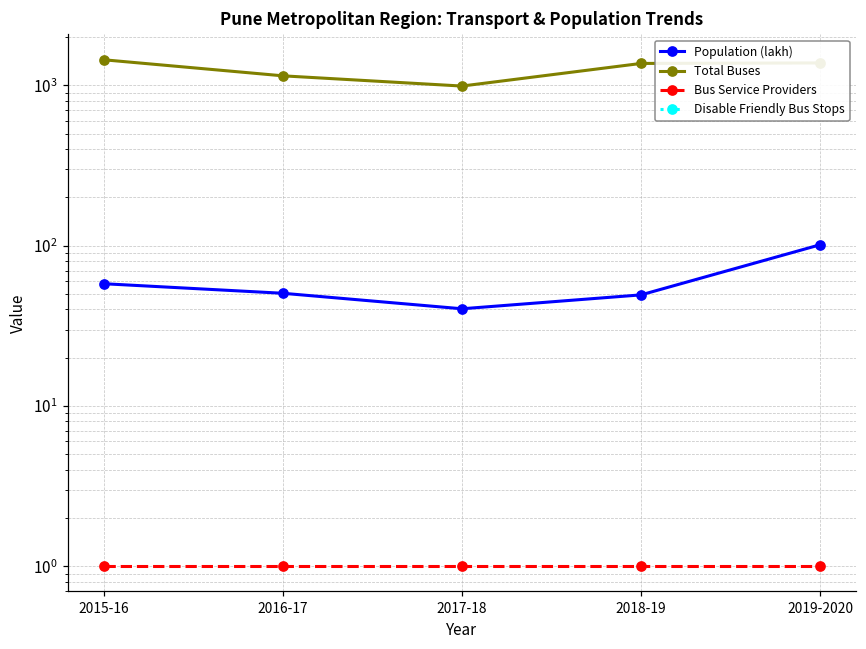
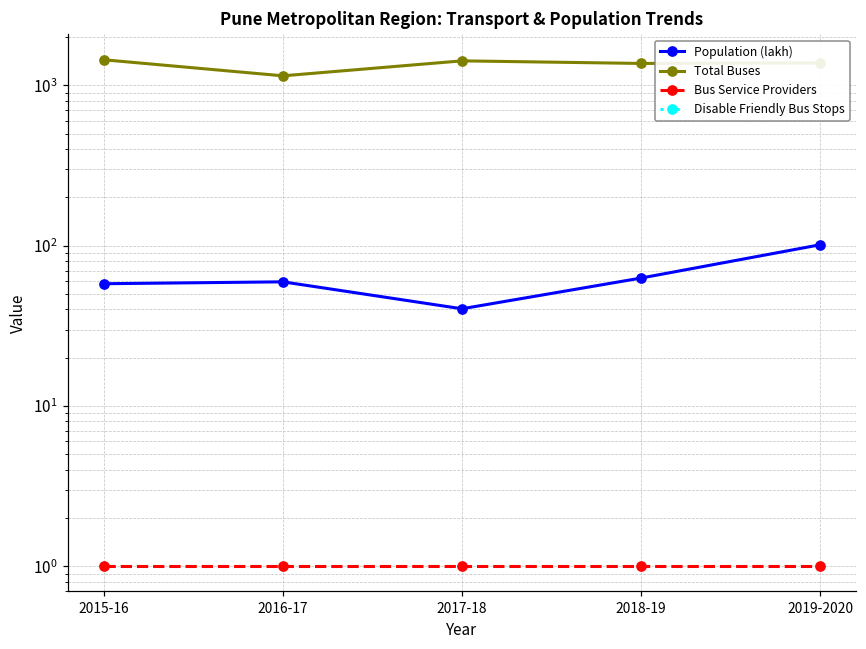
Population (lakh), 2016-17: 50 -> 60
Total Buses, 2017-18: 1000 -> 1400
Population (lakh), 2018-19: 49 -> 63
